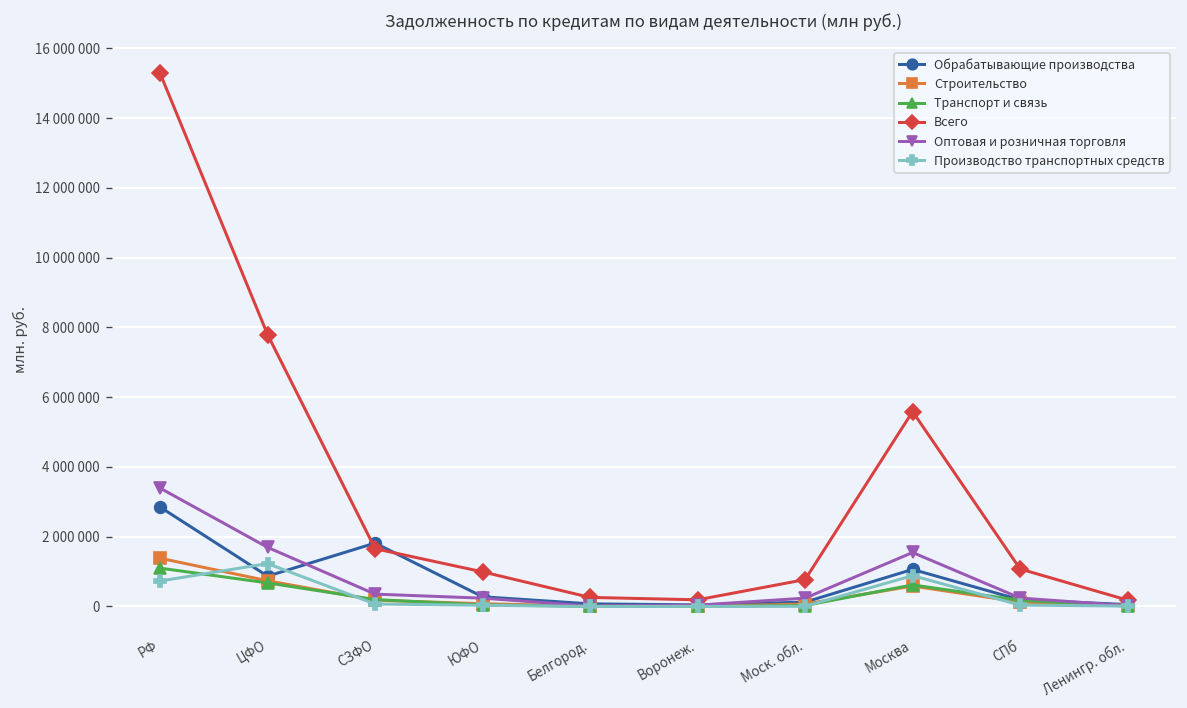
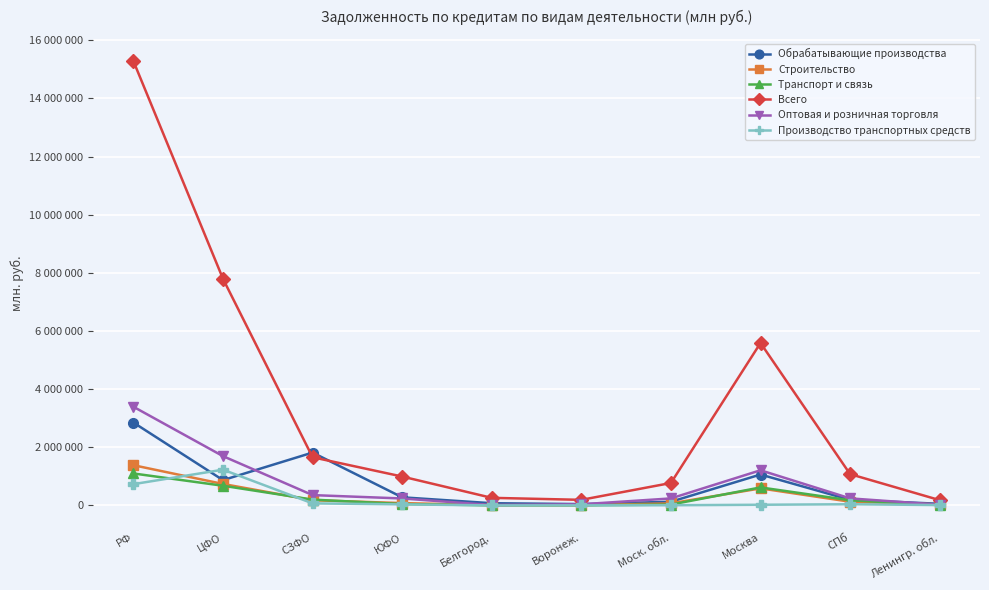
Оптовая и розничная торговля, Москва: 1500000 -> 1200000
Производство транспортных средств, Москва: 900000 -> 0
